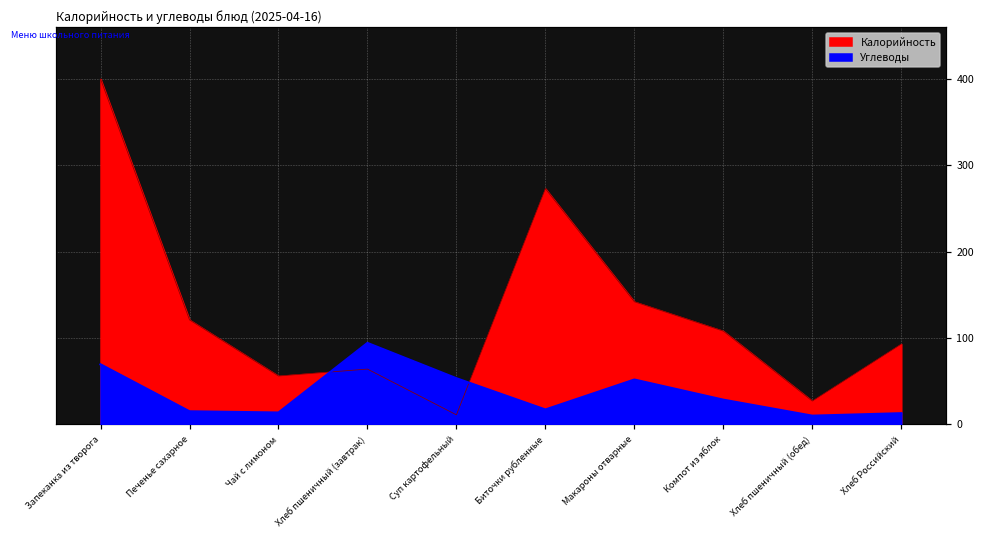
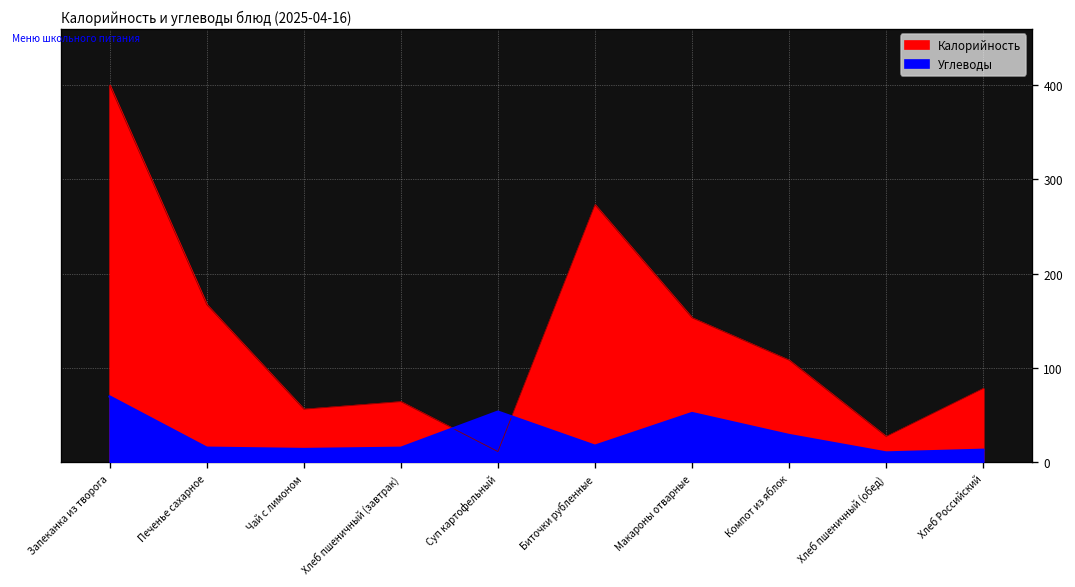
Калорийность, Печенье сахарное: 120 -> 170
Углеводы, Хлеб пшеничный (завтрак): 90 -> 10
Калорийность, Макароны отварные: 140 -> 150
Калорийность, Хлеб Российский: 90 -> 80
